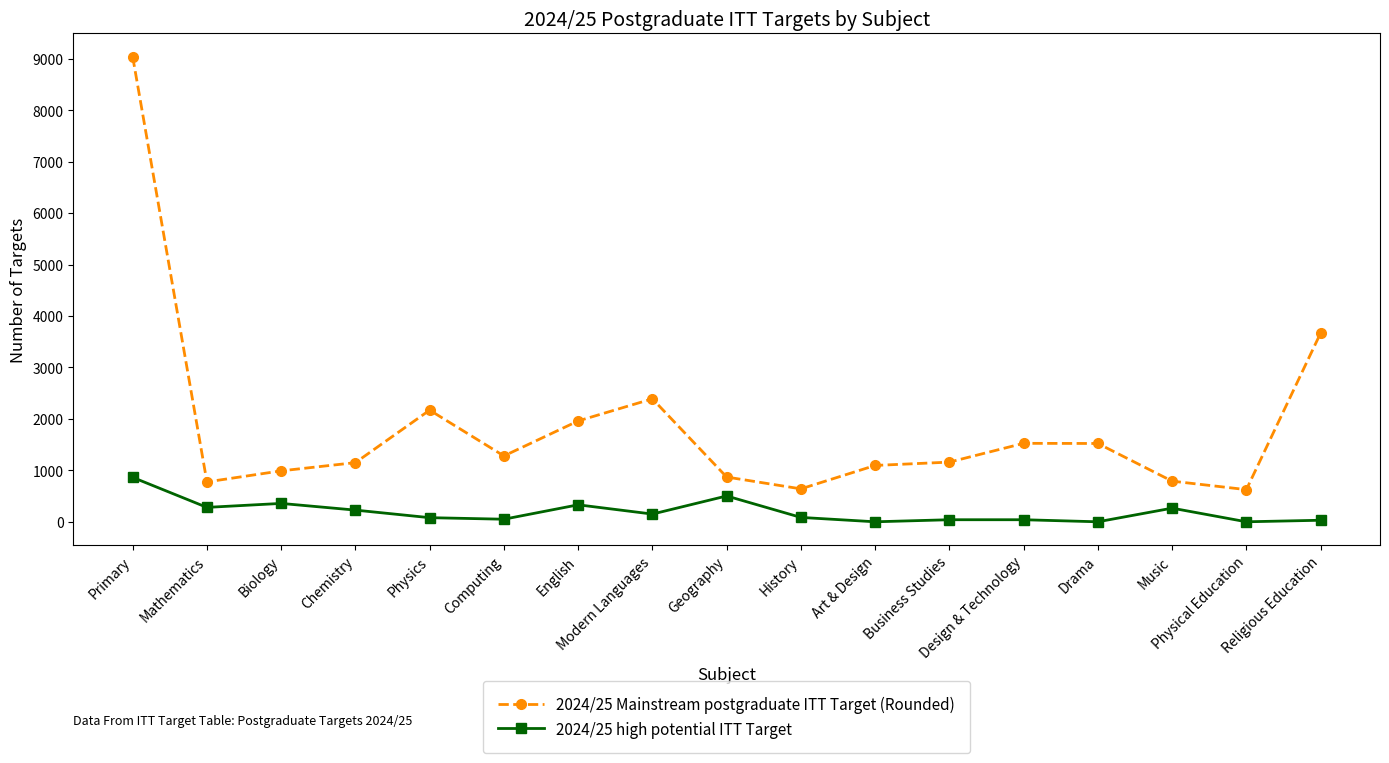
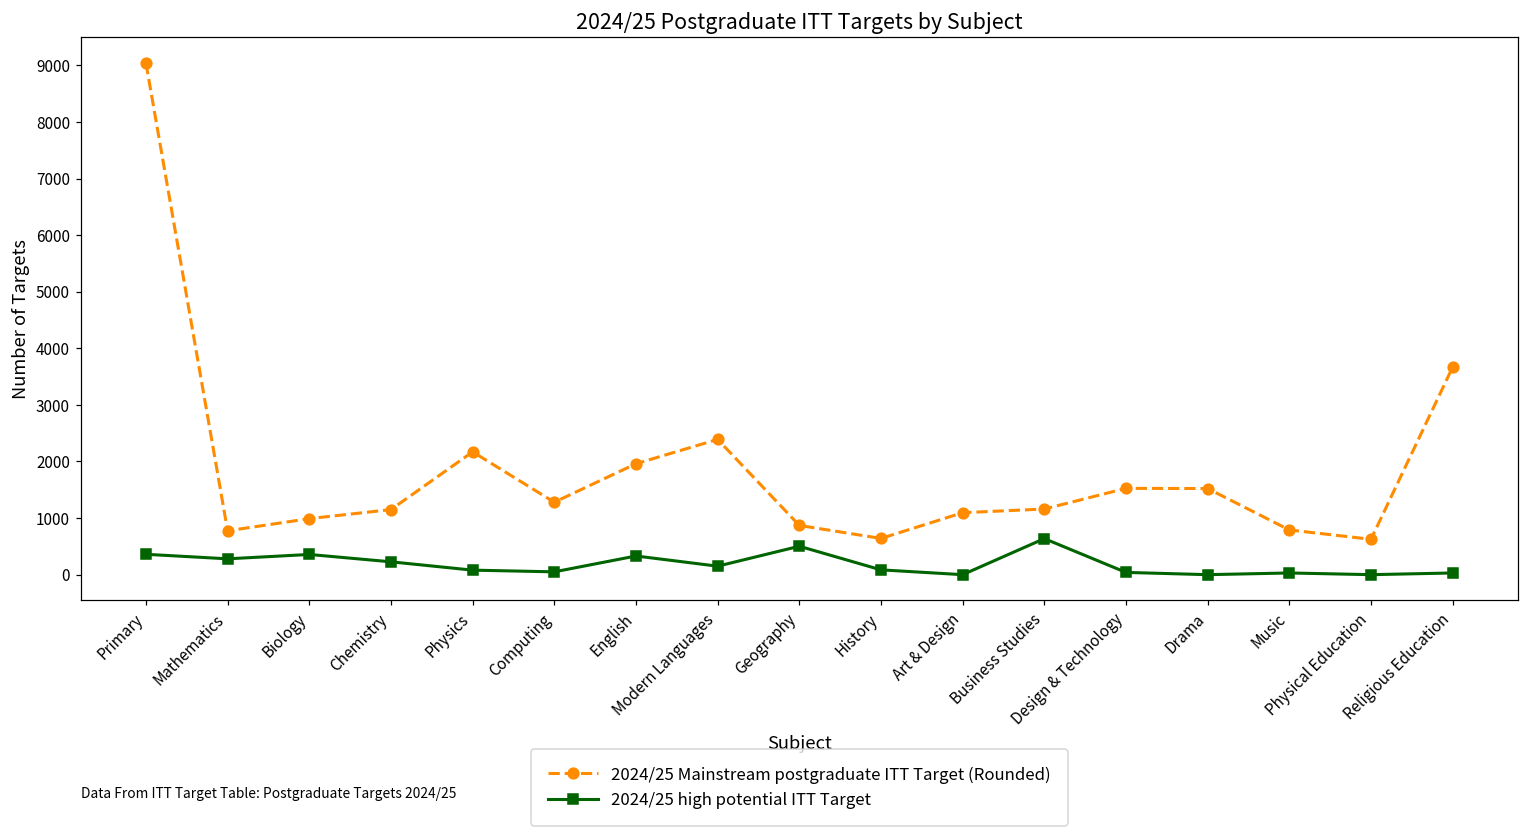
2024/25 high potential ITT Target, Primary: 900 -> 400
2024/25 high potential ITT Target, Business Studies: 0 -> 600
2024/25 high potential ITT Target, Music: 300 -> 0
